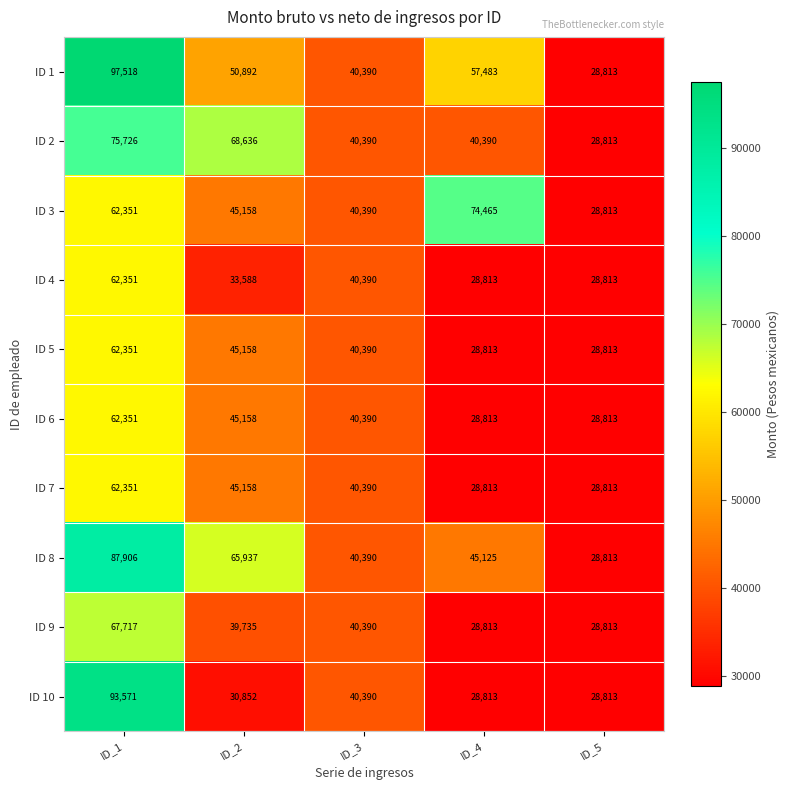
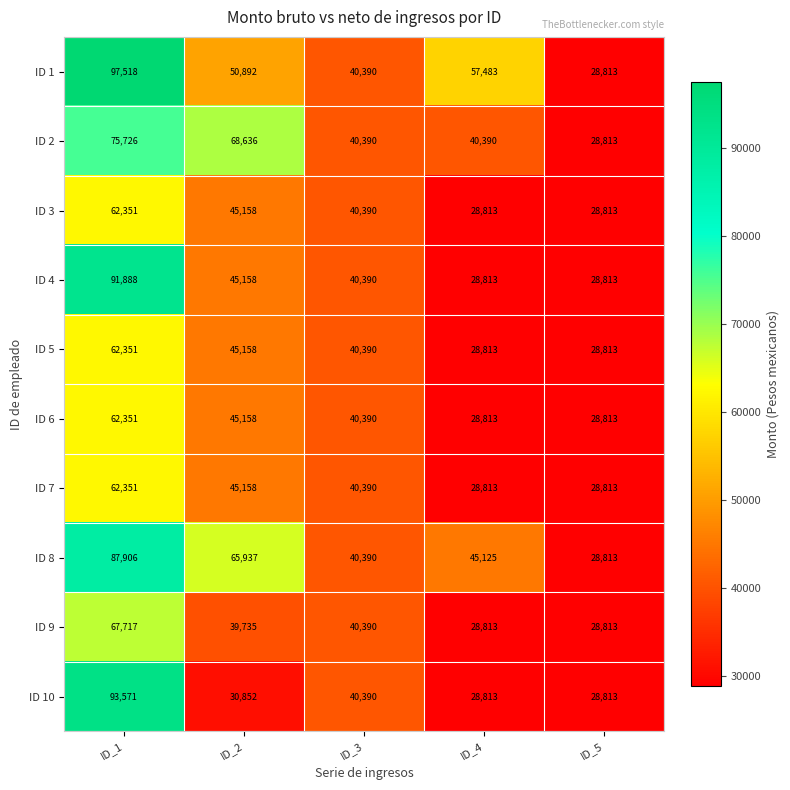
ID 3, ID_4: 74,465 -> 28,813
ID 4, ID_1: 62,351 -> 91,888
ID 4, ID_2: 33,588 -> 45,158
